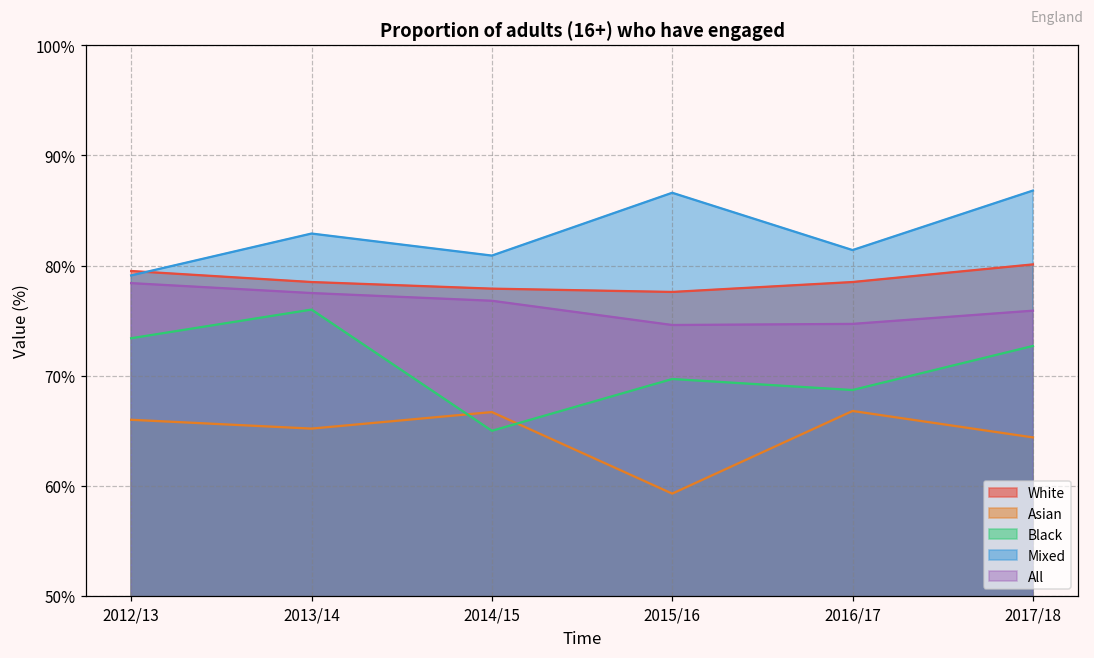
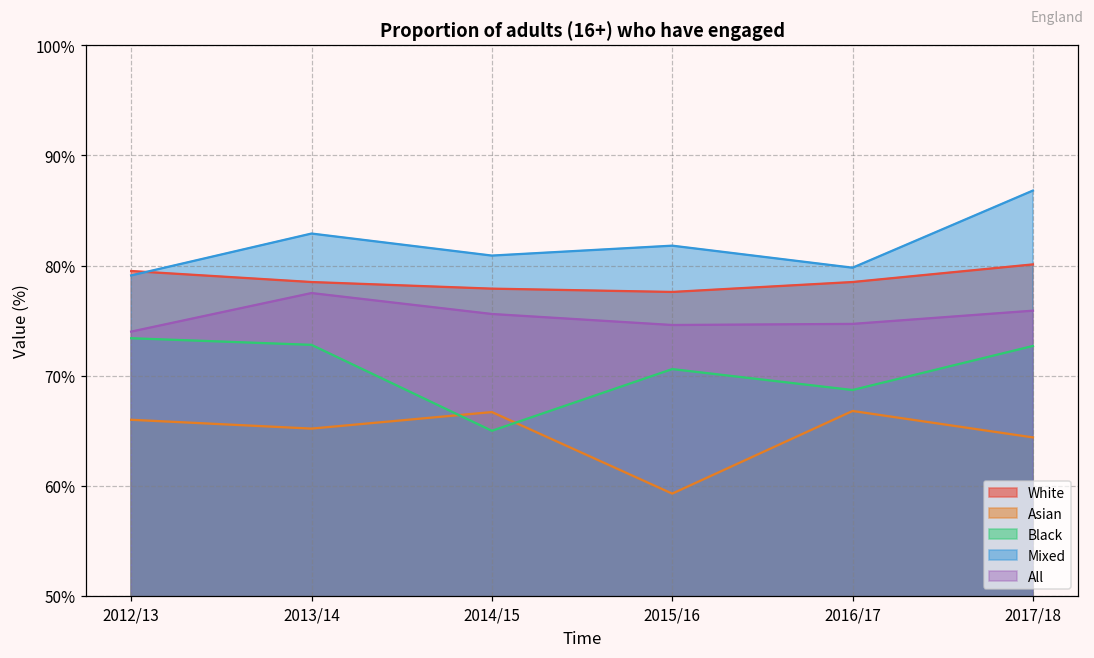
All, 2012/13: 78.4% -> 74.0%
Black, 2013/14: 76.0% -> 72.8%
All, 2014/15: 76.8% -> 75.6%
Black, 2015/16: 69.7% -> 70.6%
Mixed, 2015/16: 86.6% -> 81.8%
Mixed, 2016/17: 81.4% -> 79.8%
